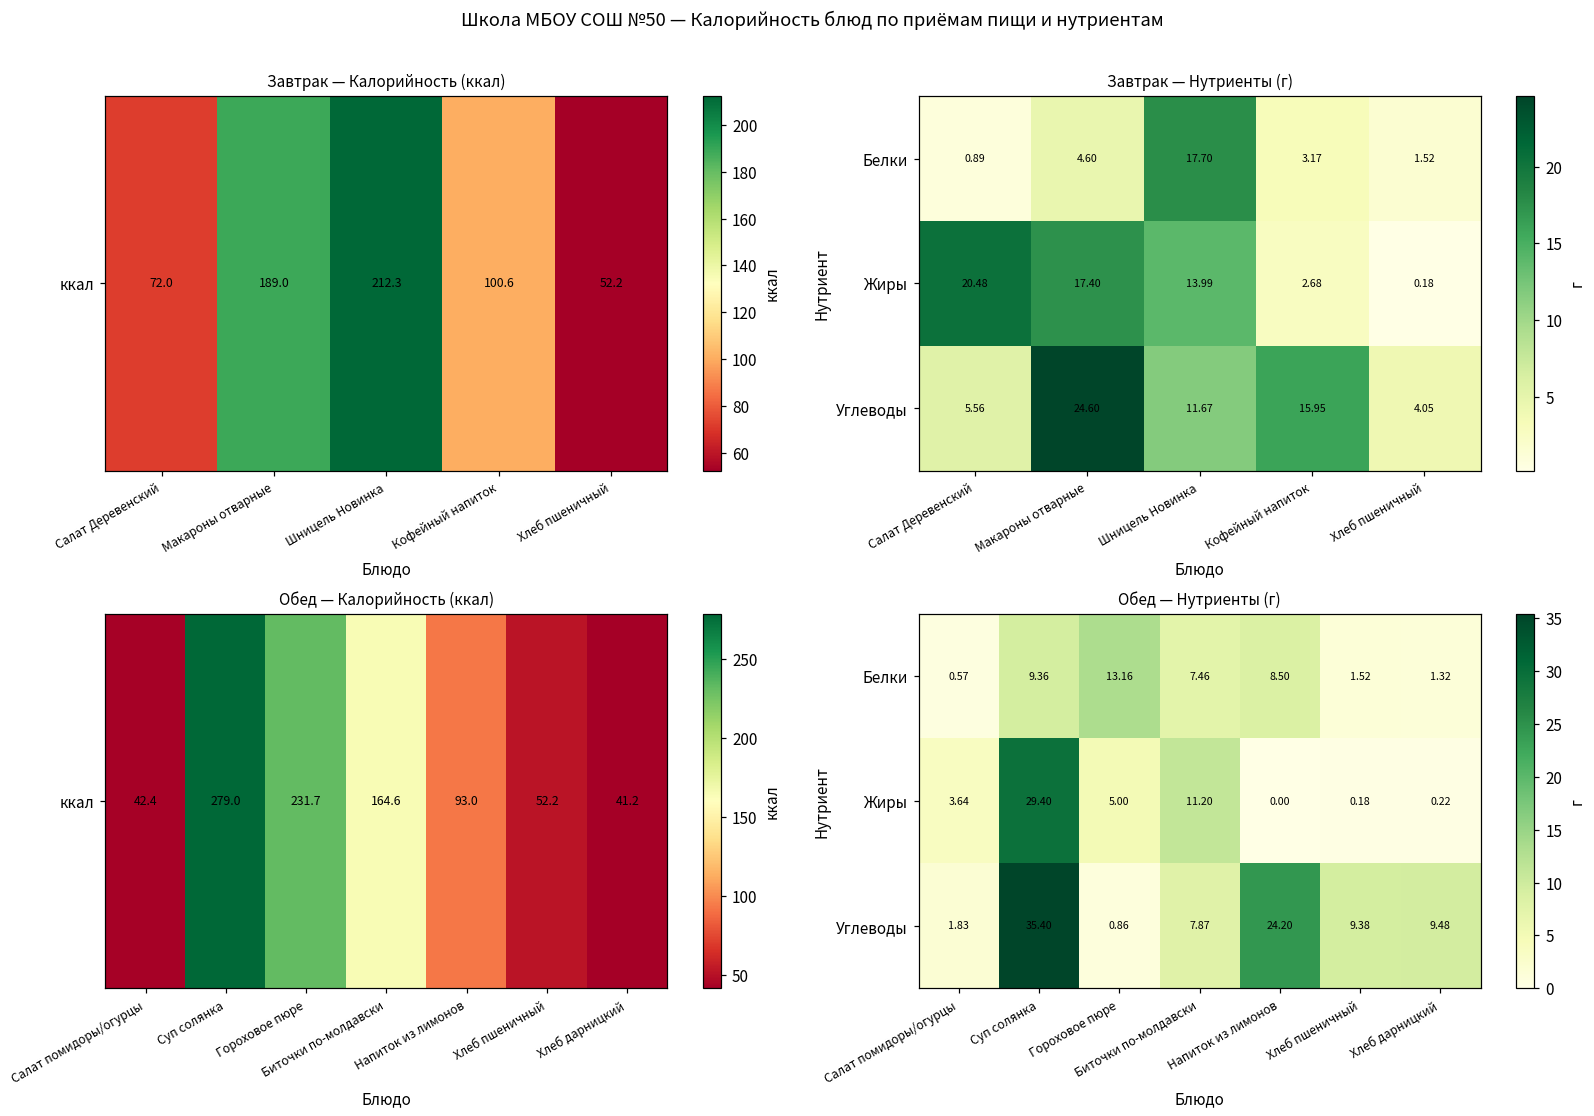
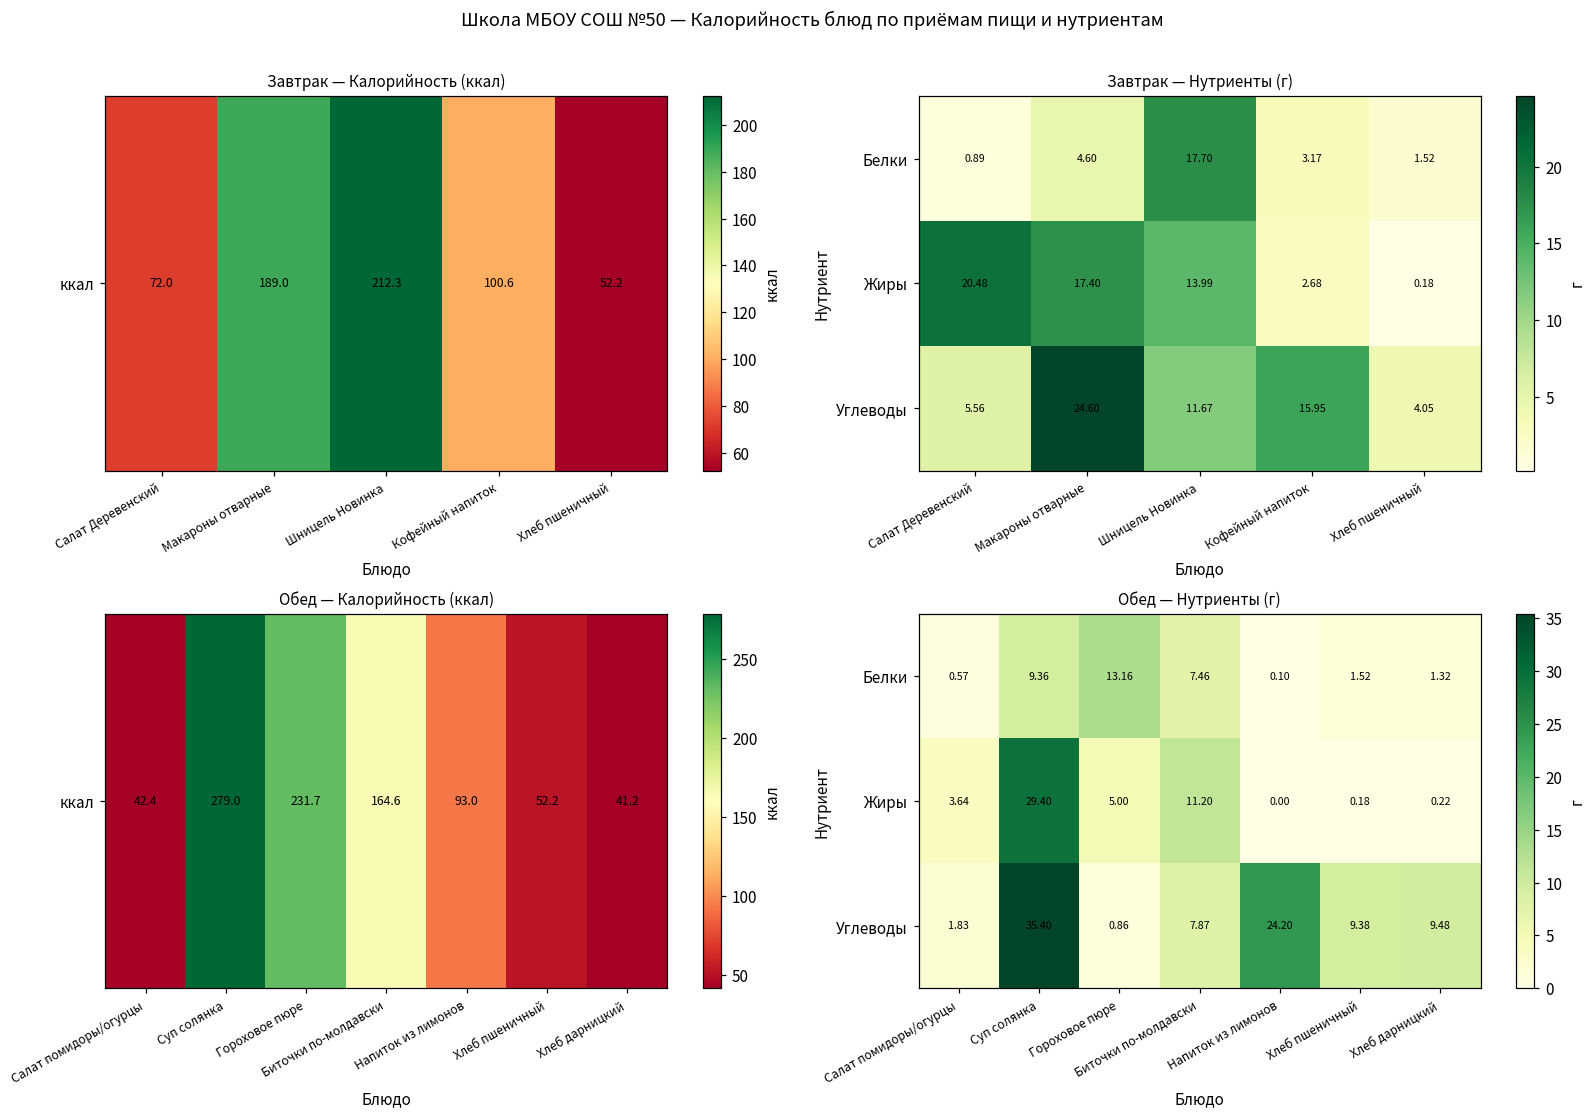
Обед — Нутриенты (г), Белки, Напиток из лимонов: 8.50 -> 0.10
